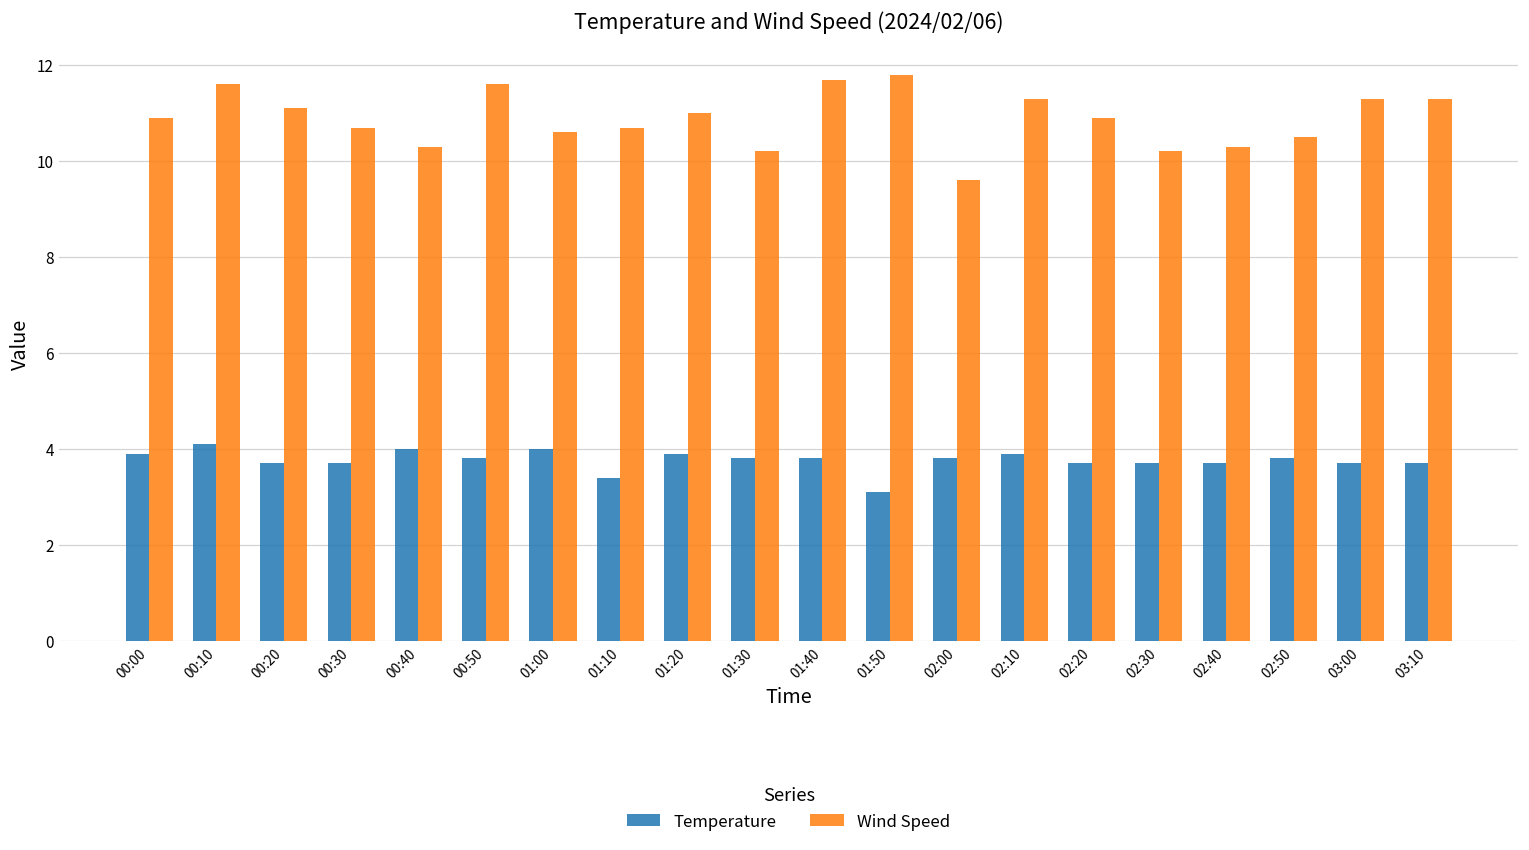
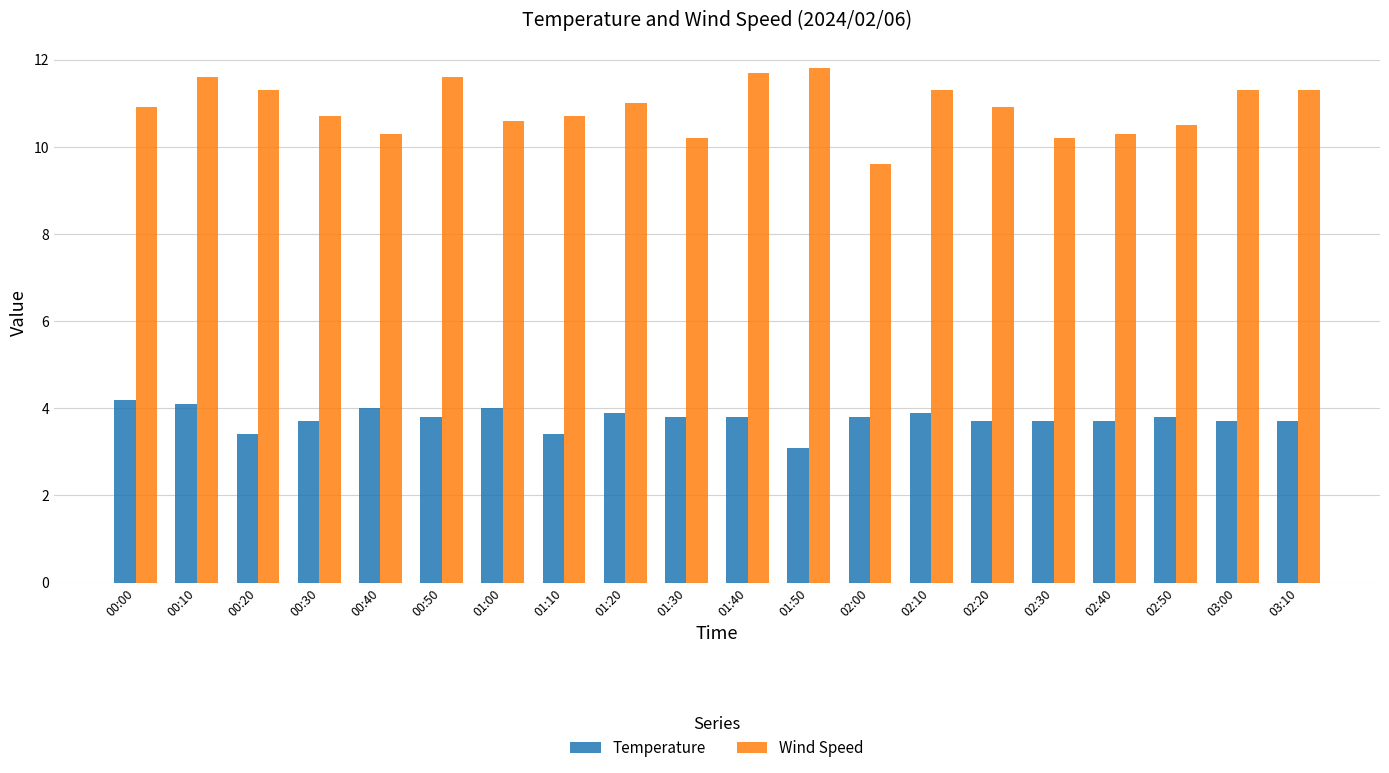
Temperature, 00:00: 3.9 -> 4.2
Temperature, 00:20: 3.7 -> 3.4
Wind Speed, 00:20: 11.1 -> 11.3
